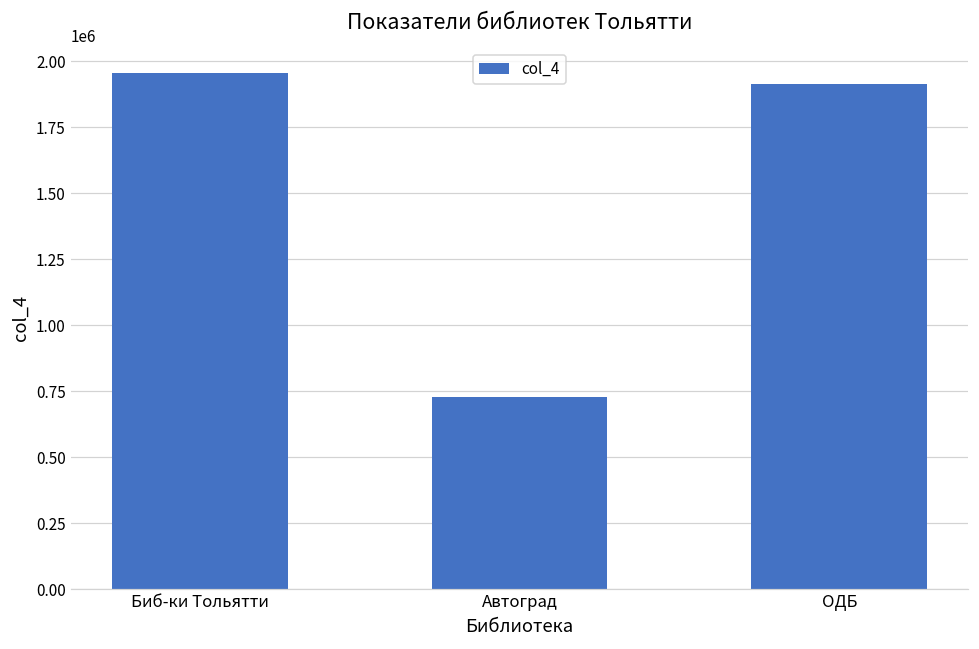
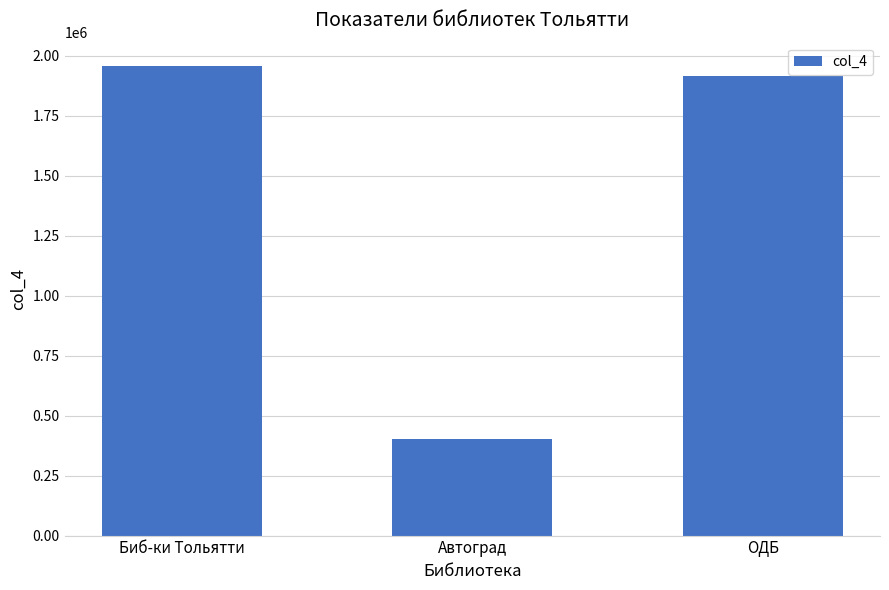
Автоград: 730000 -> 400000
